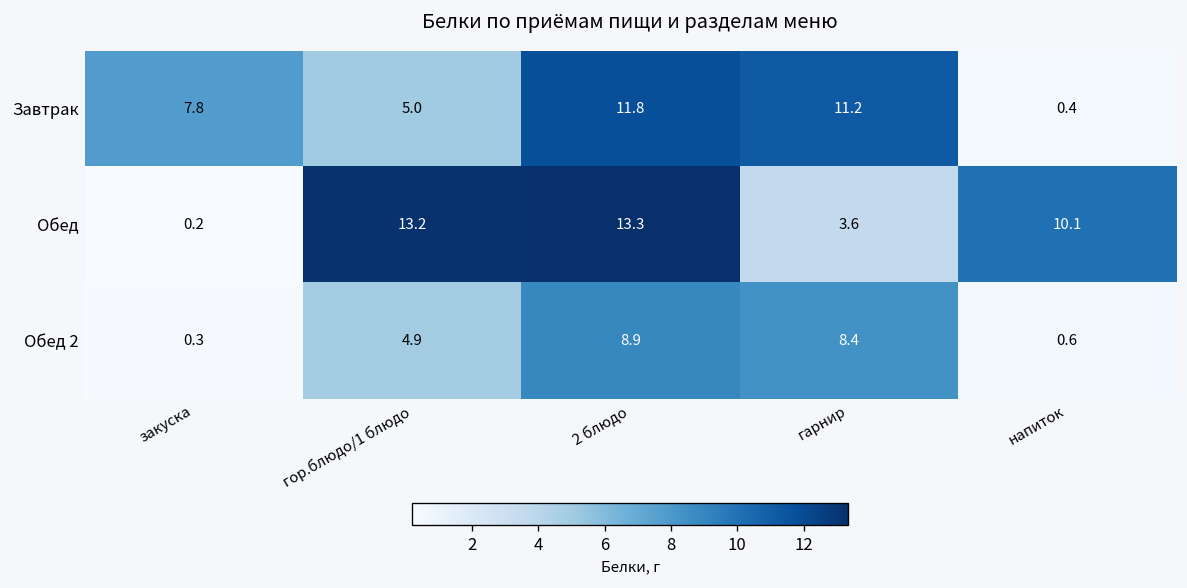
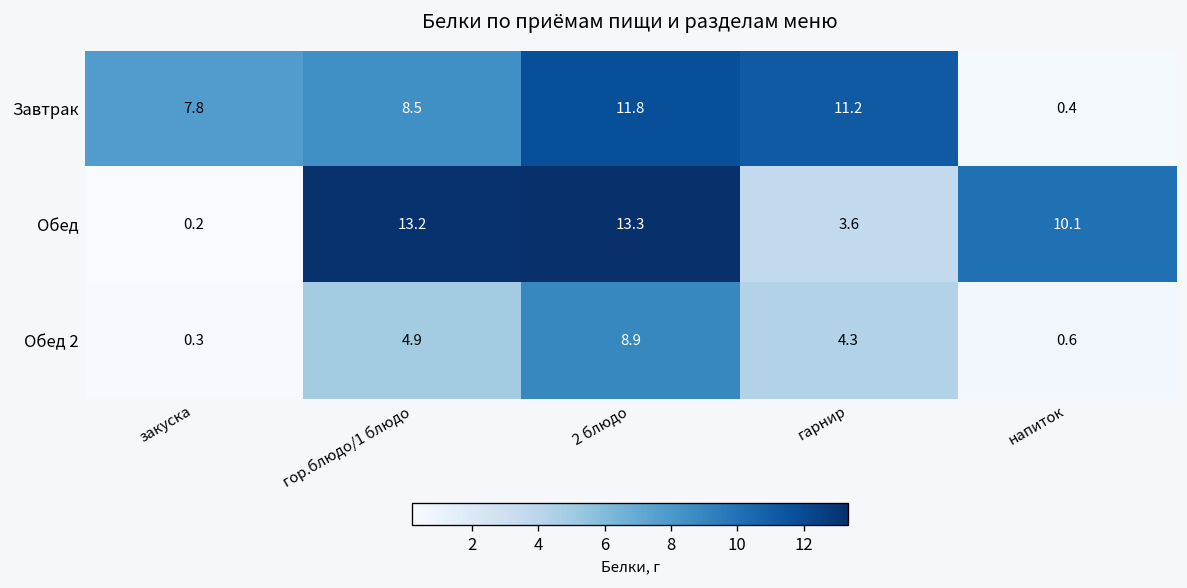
Завтрак, гор.блюдо/1 блюдо: 5.0 -> 8.5
Обед 2, гарнир: 8.4 -> 4.3
